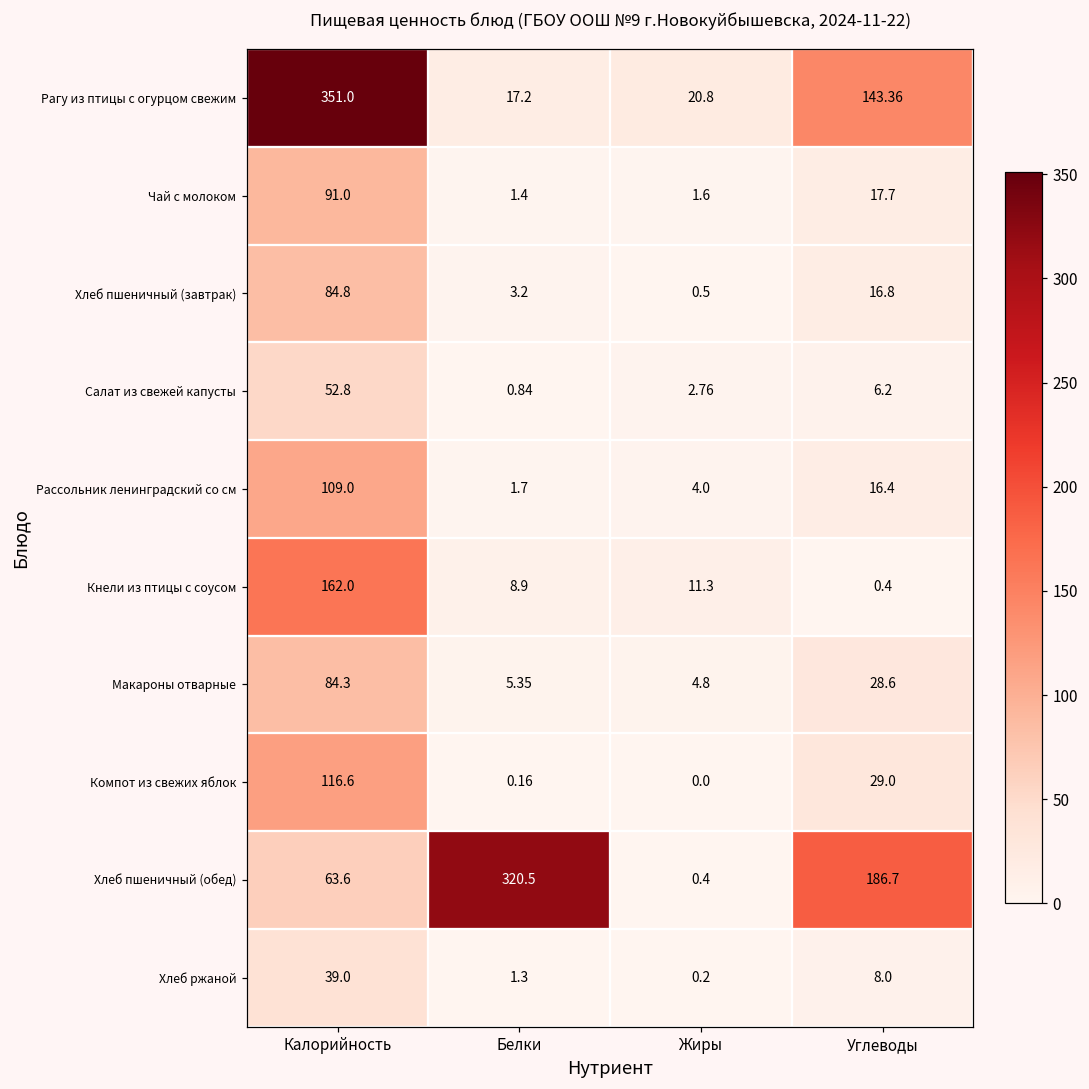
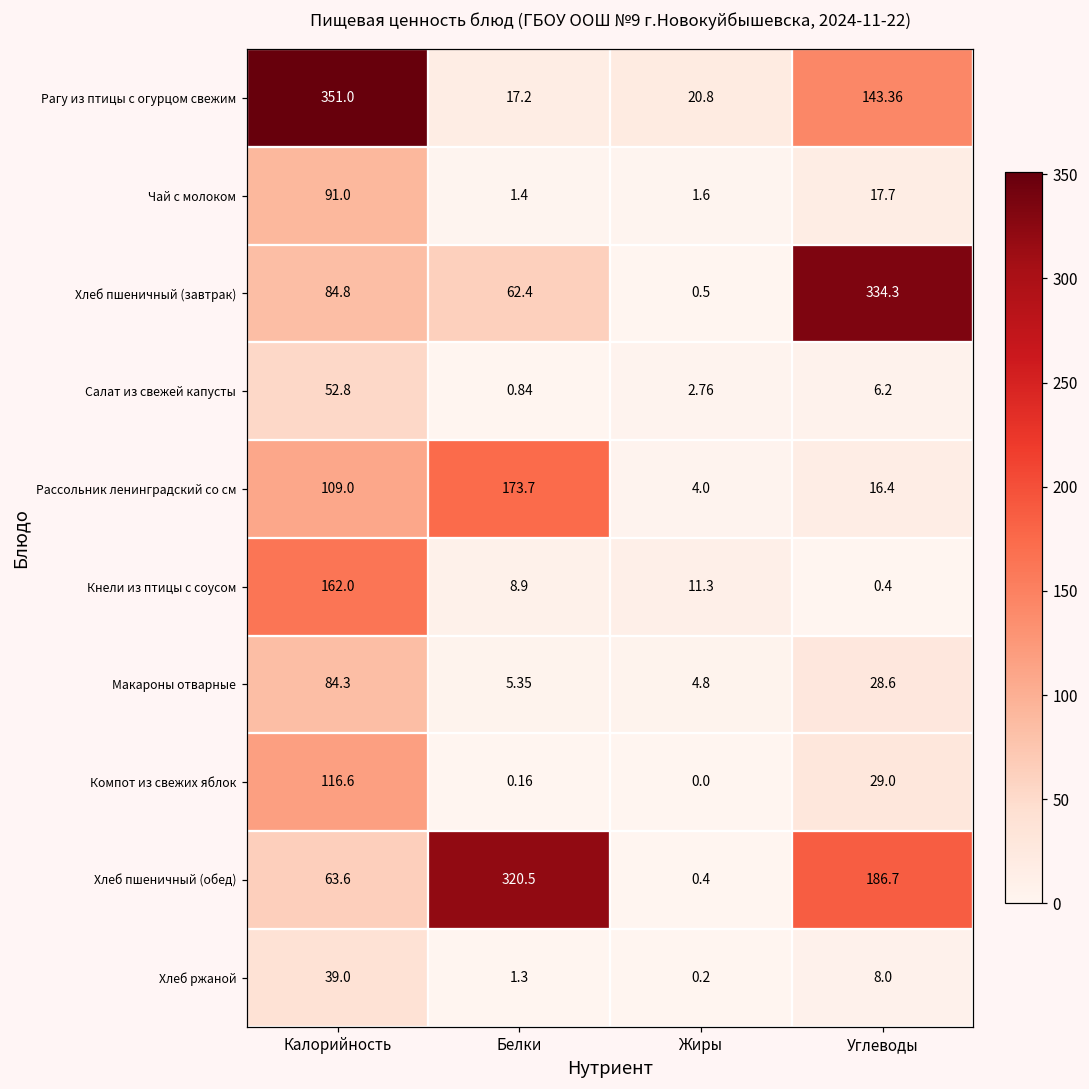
Хлеб пшеничный (завтрак), Белки: 3.2 -> 62.4
Хлеб пшеничный (завтрак), Углеводы: 16.8 -> 334.3
Рассольник ленинградский со см, Белки: 1.7 -> 173.7
